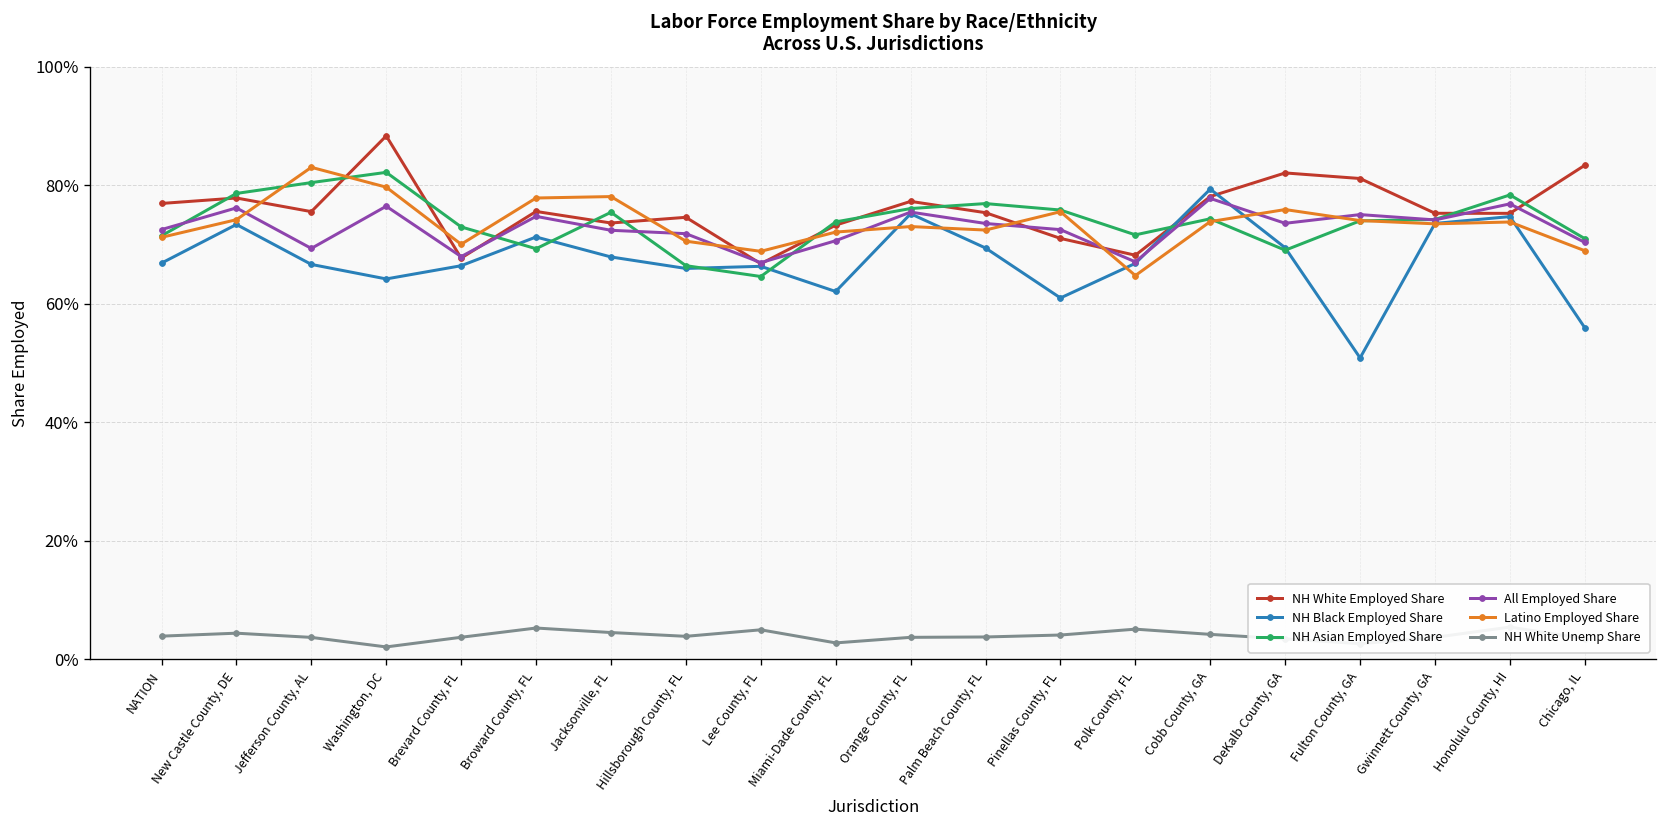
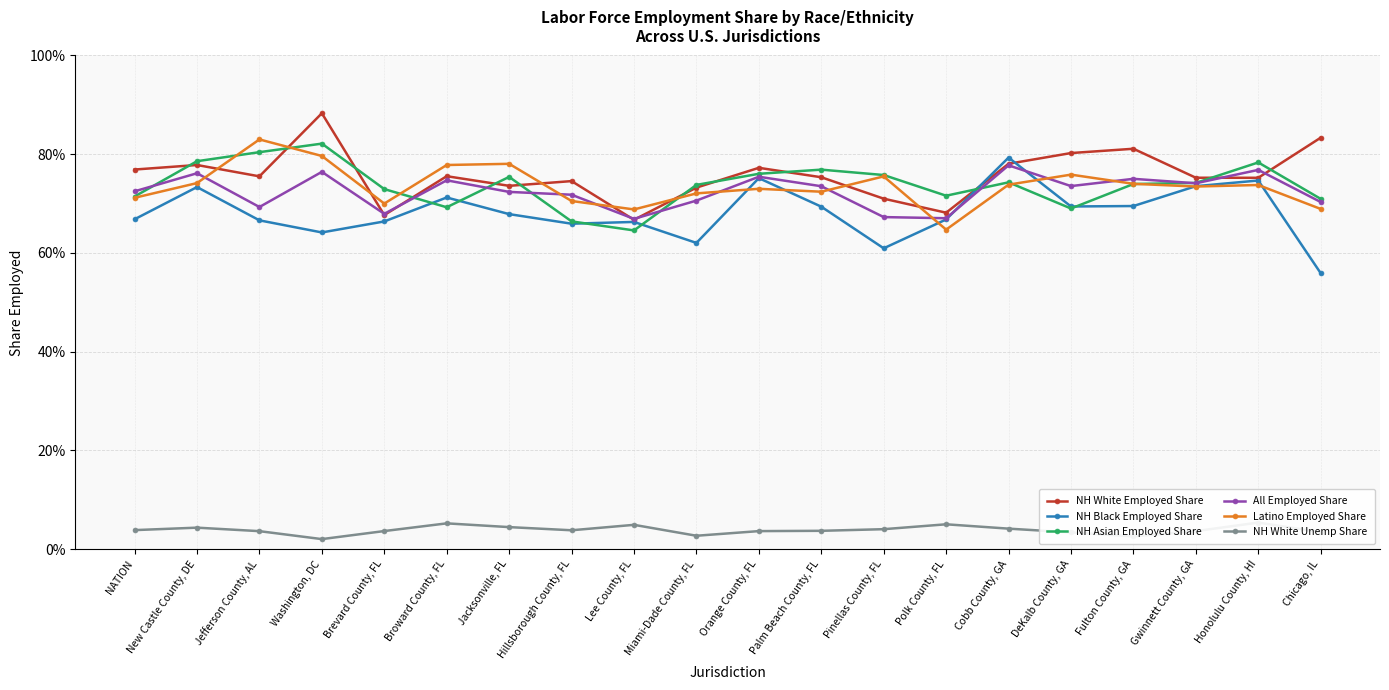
All Employed Share, Pinellas County, FL: 72% -> 67%
NH White Employed Share, DeKalb County, GA: 82% -> 80%
NH Black Employed Share, Fulton County, GA: 51% -> 70%
